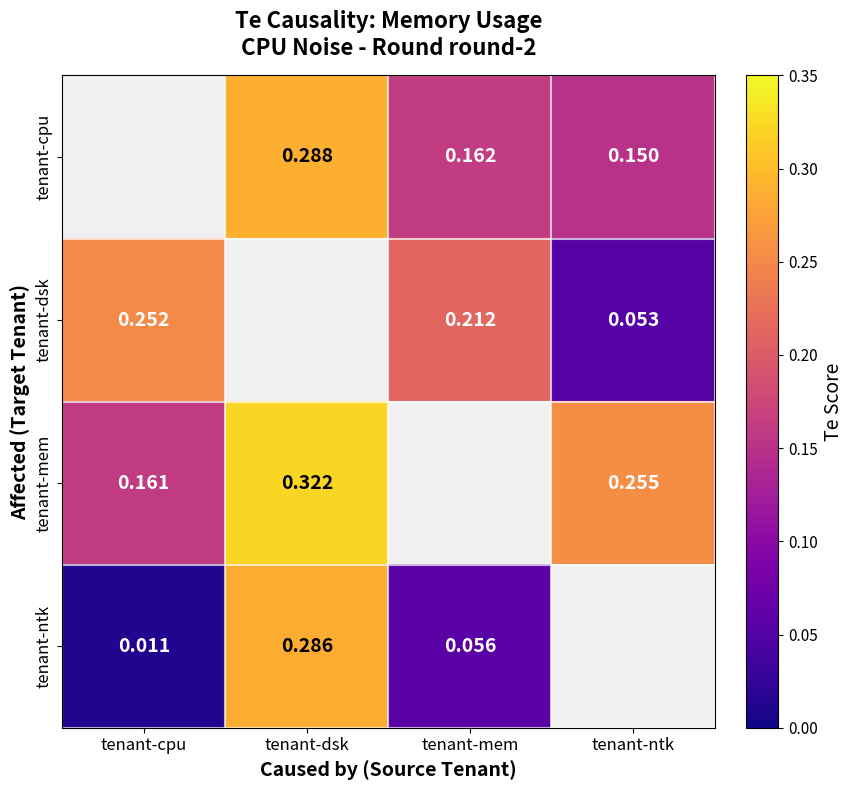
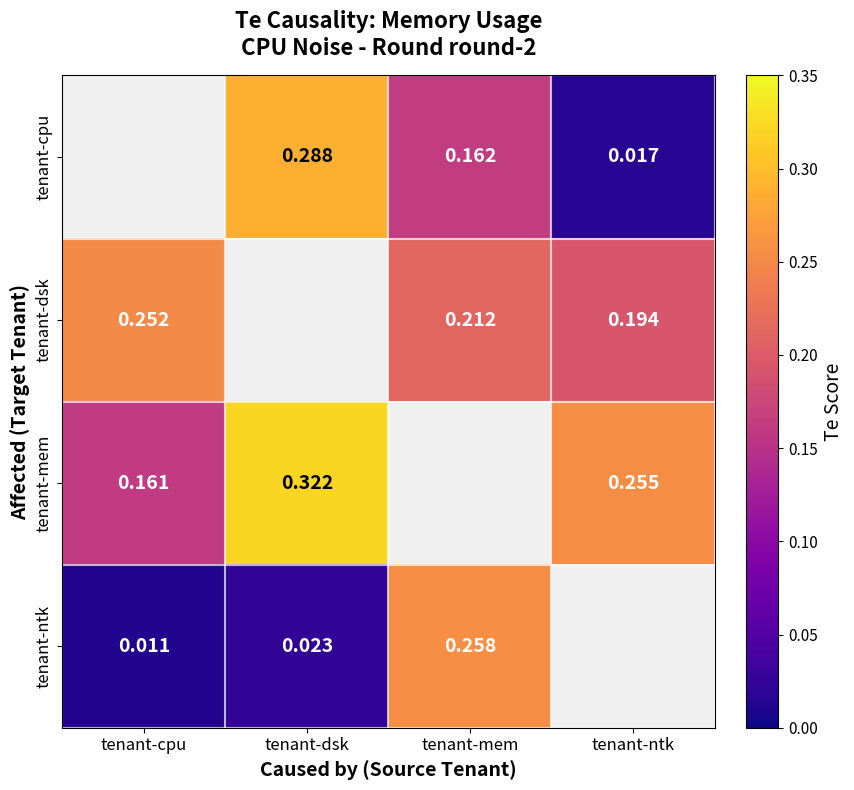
tenant-cpu, tenant-ntk: 0.150 -> 0.017
tenant-dsk, tenant-ntk: 0.053 -> 0.194
tenant-ntk, tenant-dsk: 0.286 -> 0.023
tenant-ntk, tenant-mem: 0.056 -> 0.258
